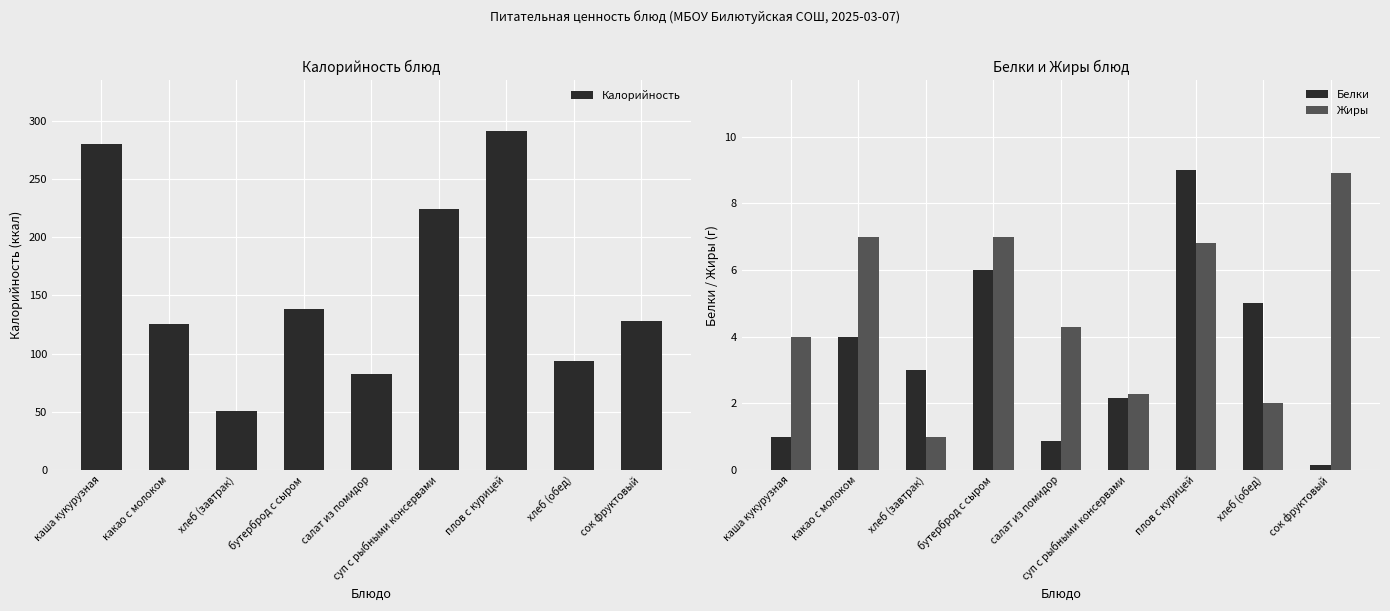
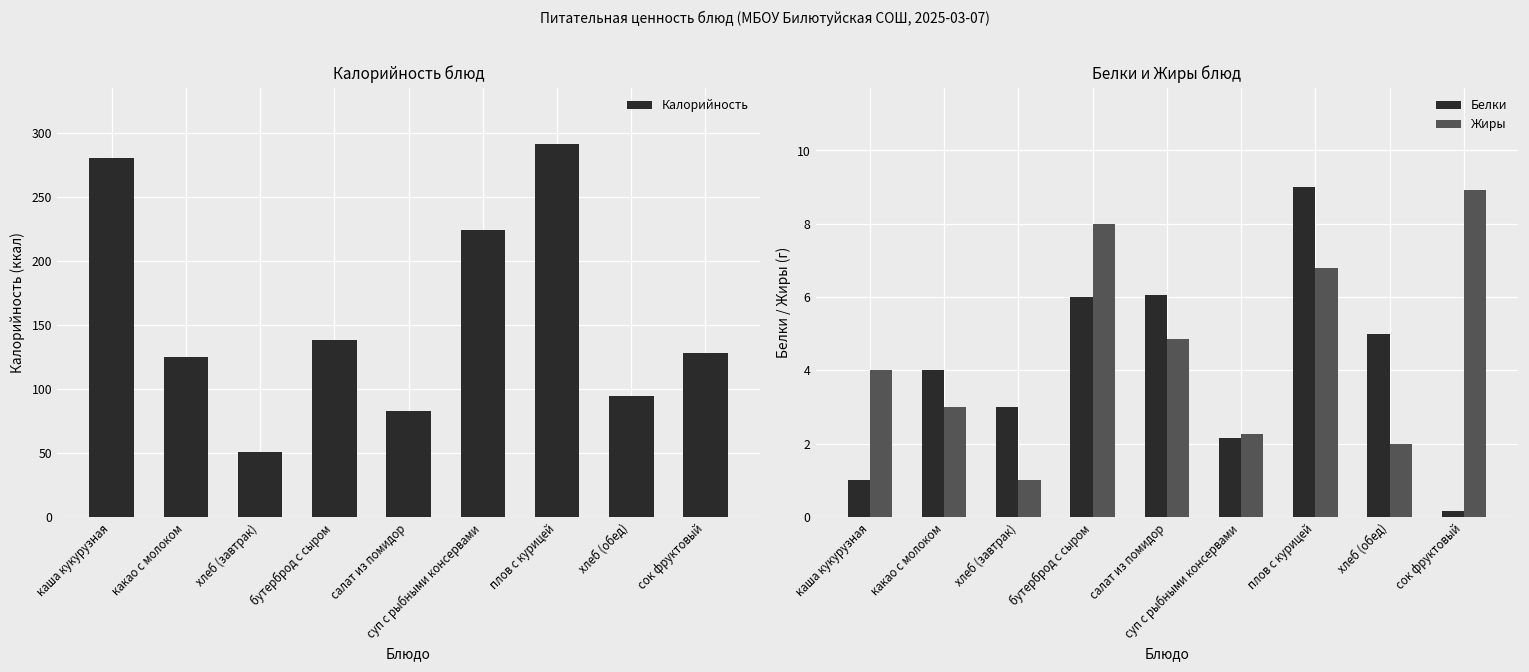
Белки и Жиры блюд, Жиры, какао с молоком: 7 -> 3
Белки и Жиры блюд, Жиры, бутерброд с сыром: 7 -> 8
Белки и Жиры блюд, Белки, салат из помидор: 0.9 -> 6.1
Белки и Жиры блюд, Жиры, салат из помидор: 4.3 -> 4.9
